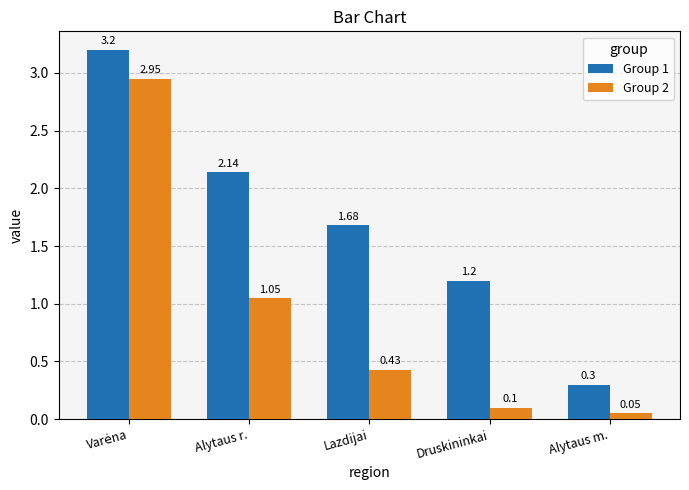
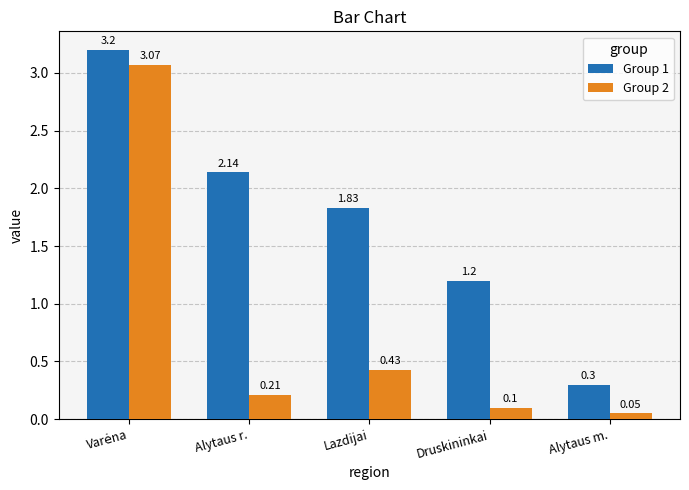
Group 2, Varėna: 2.95 -> 3.07
Group 2, Alytaus r.: 1.05 -> 0.21
Group 1, Lazdijai: 1.68 -> 1.83
